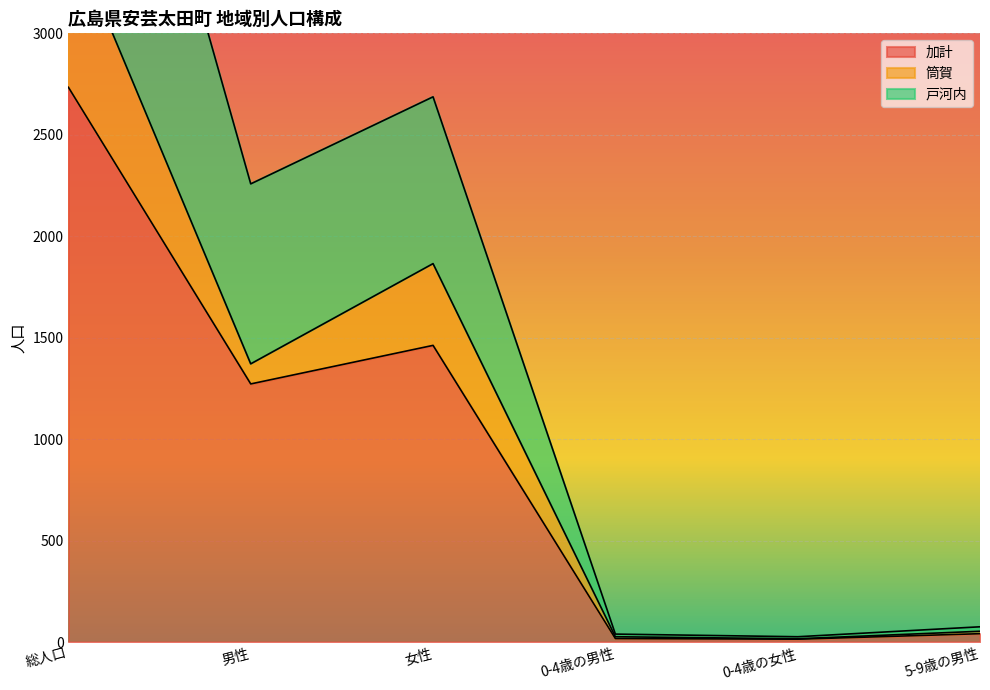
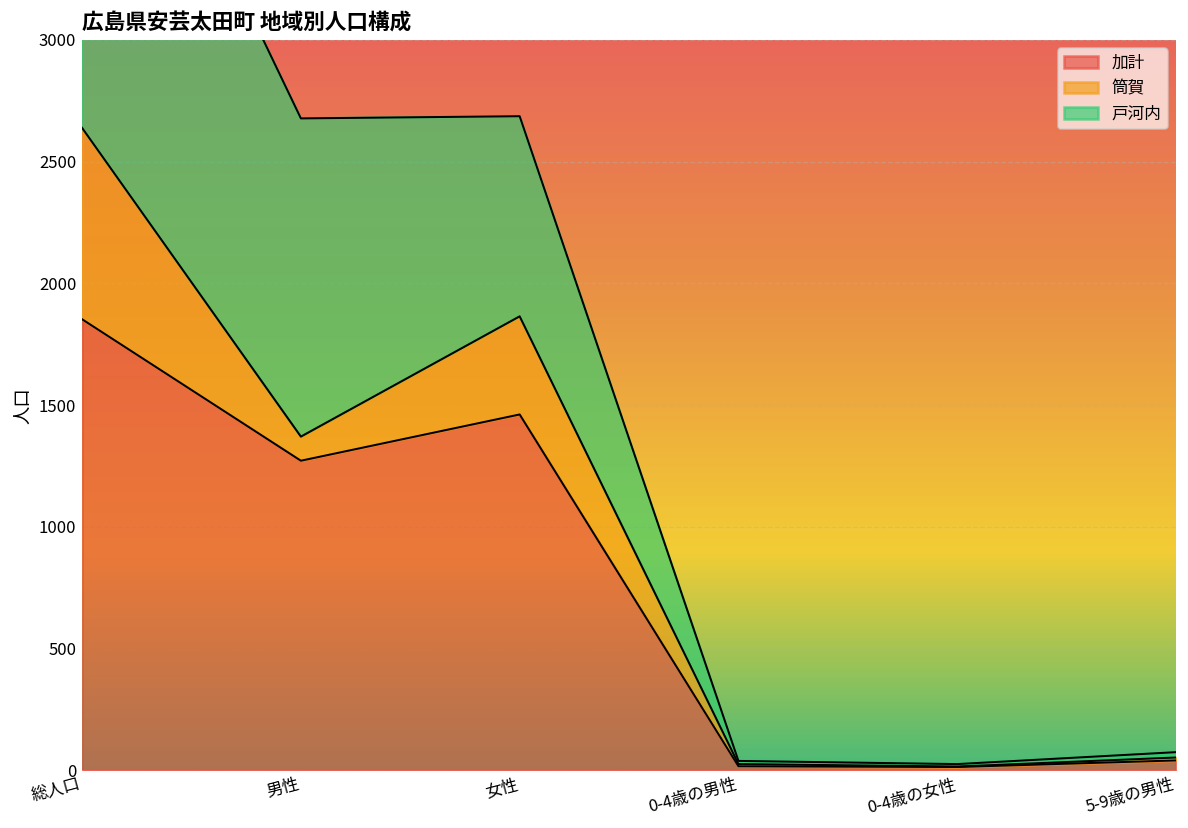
加計, 総人口: 2730 -> 1850
戸河内, 男性: 890 -> 1310
